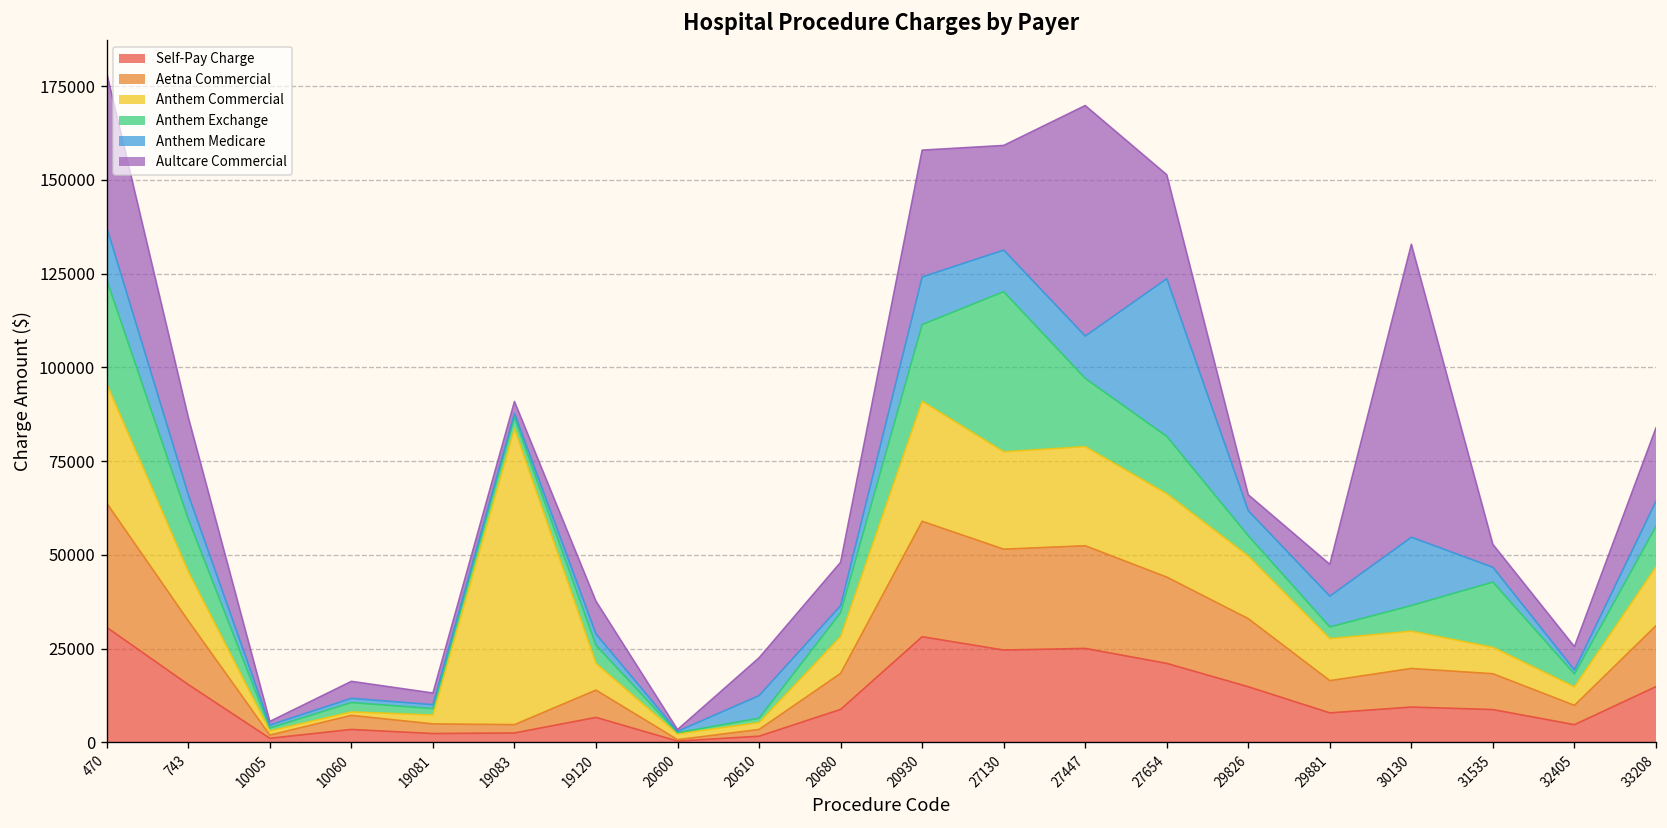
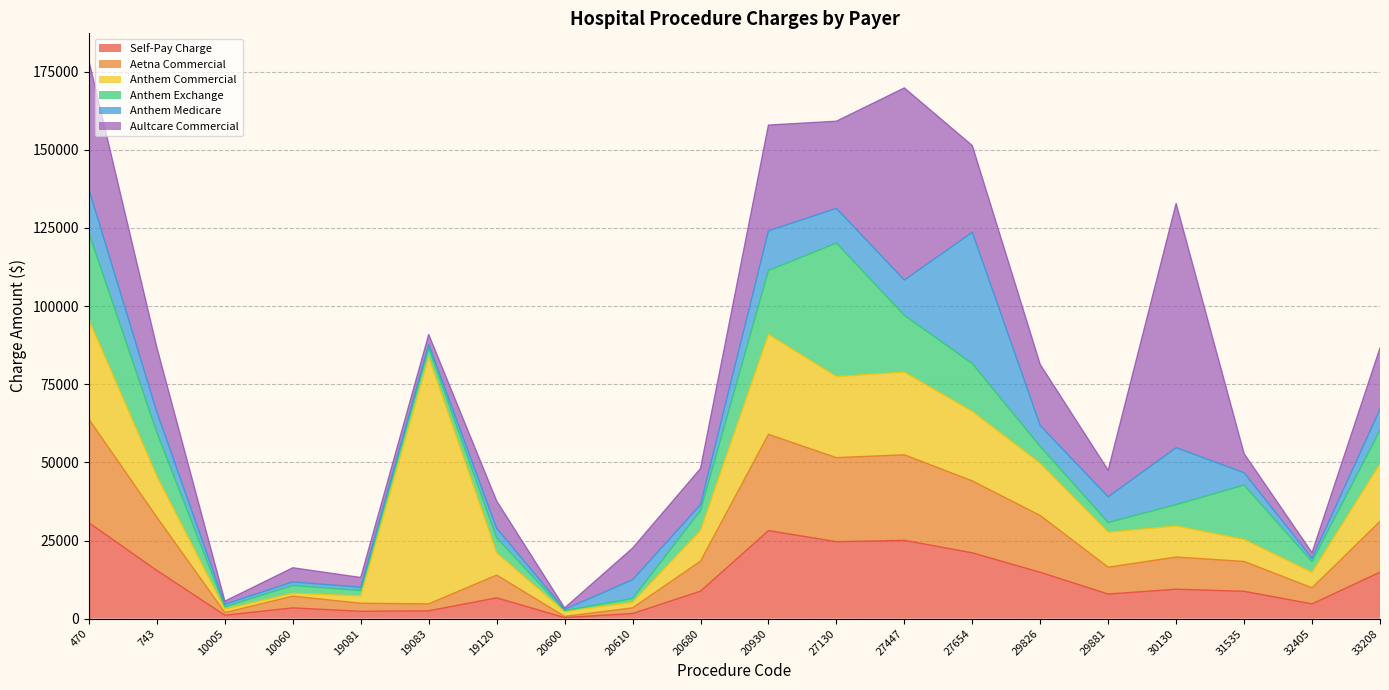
Aultcare Commercial, 29826: 4000 -> 20000
Aultcare Commercial, 32405: 6000 -> 2000
Anthem Commercial, 33208: 16000 -> 18000
